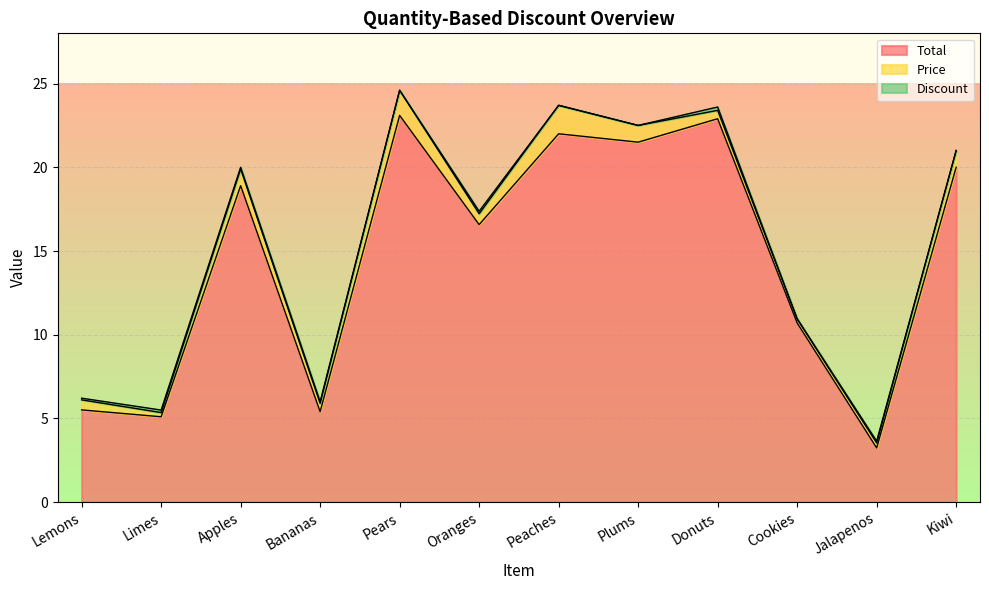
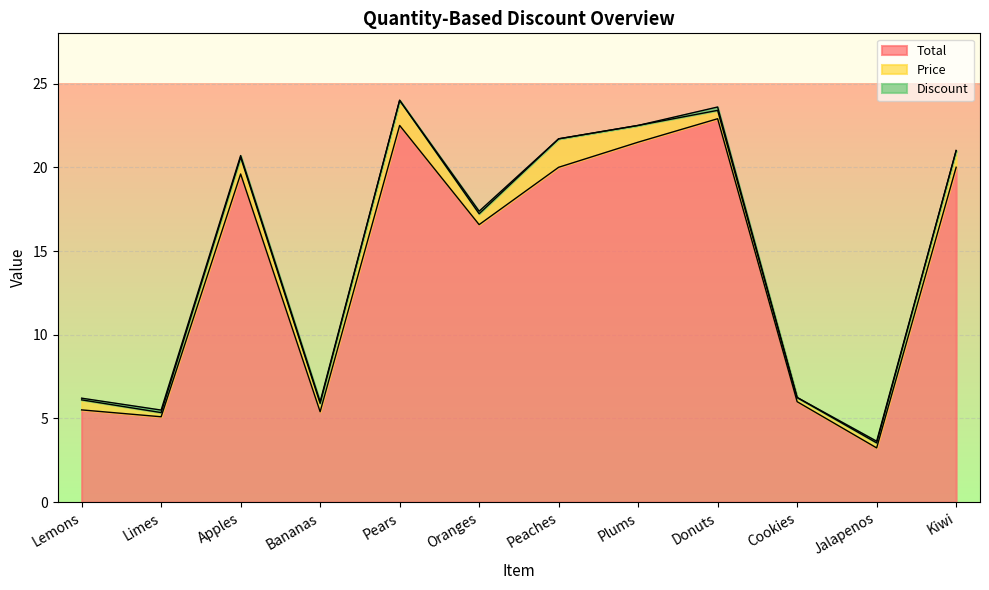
Total, Apples: 18.9 -> 19.6
Total, Pears: 23.1 -> 22.5
Total, Peaches: 22 -> 20
Total, Cookies: 10.7 -> 6.0
